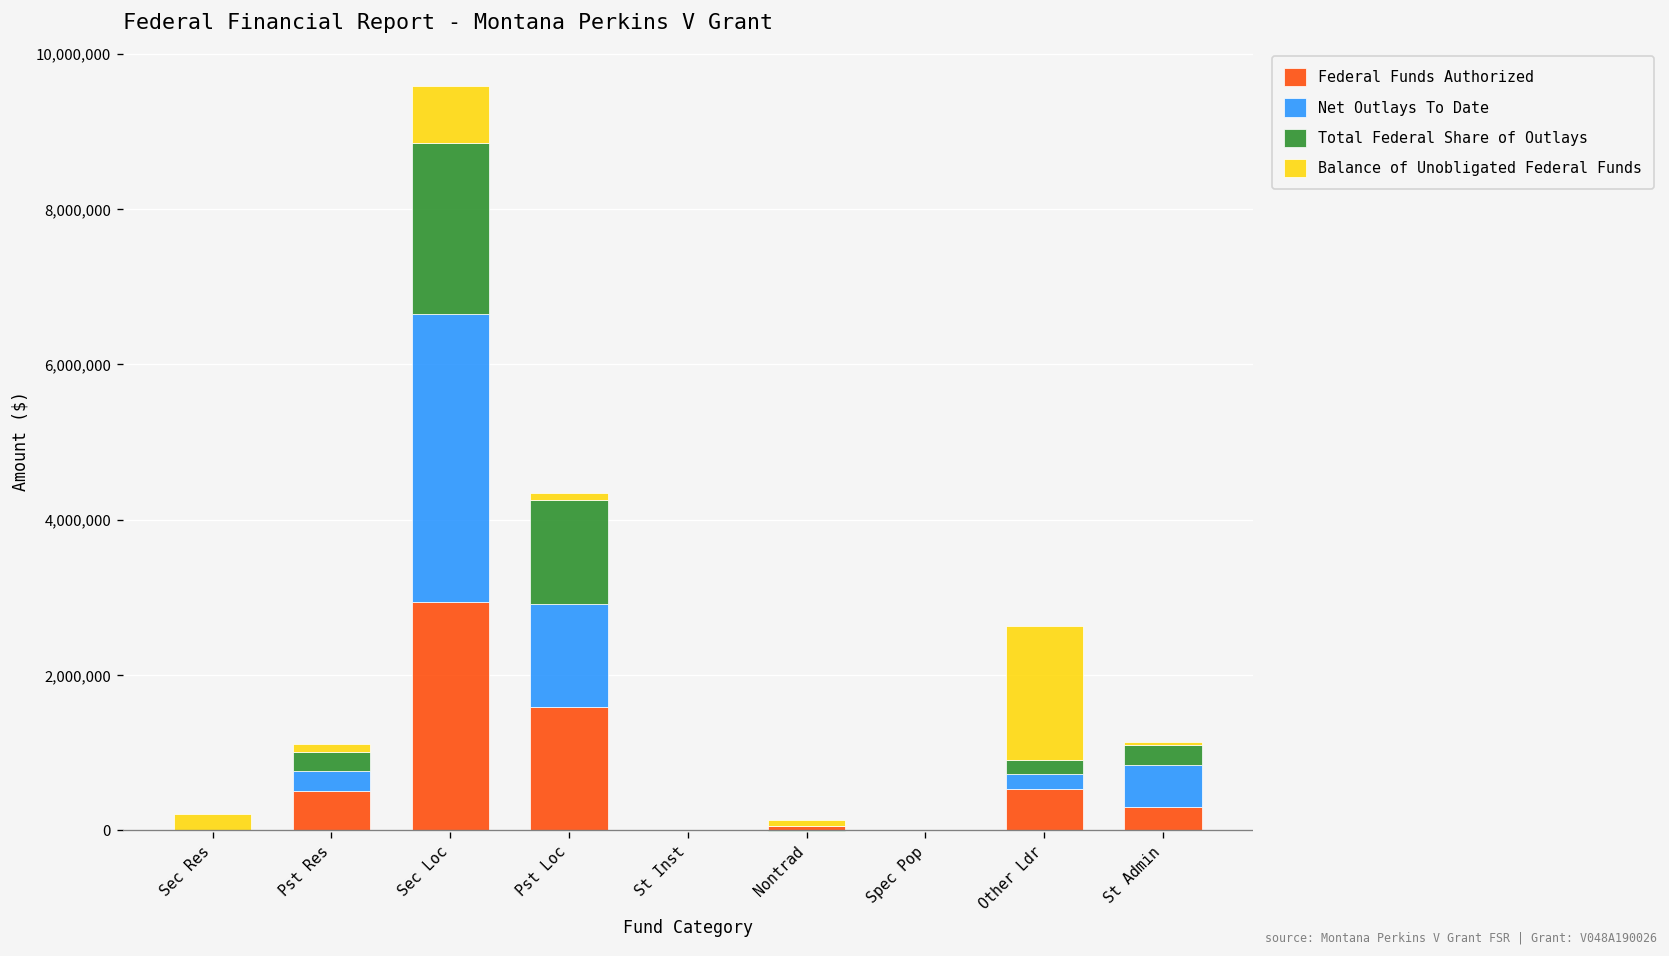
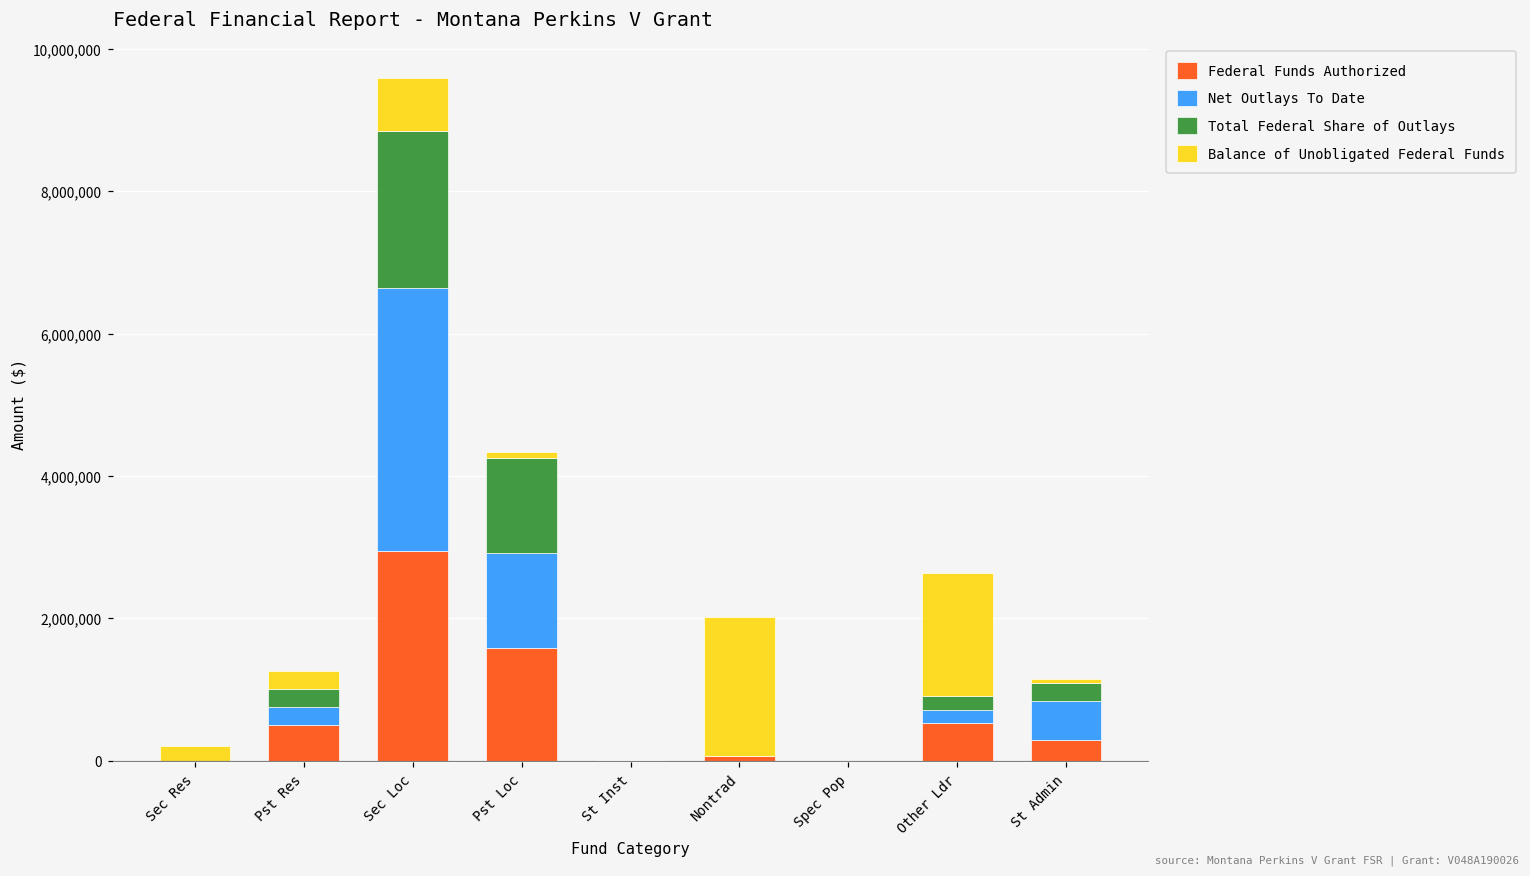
Balance of Unobligated Federal Funds, Pst Res: 100,000 -> 300,000
Balance of Unobligated Federal Funds, Nontrad: 100,000 -> 2,000,000
